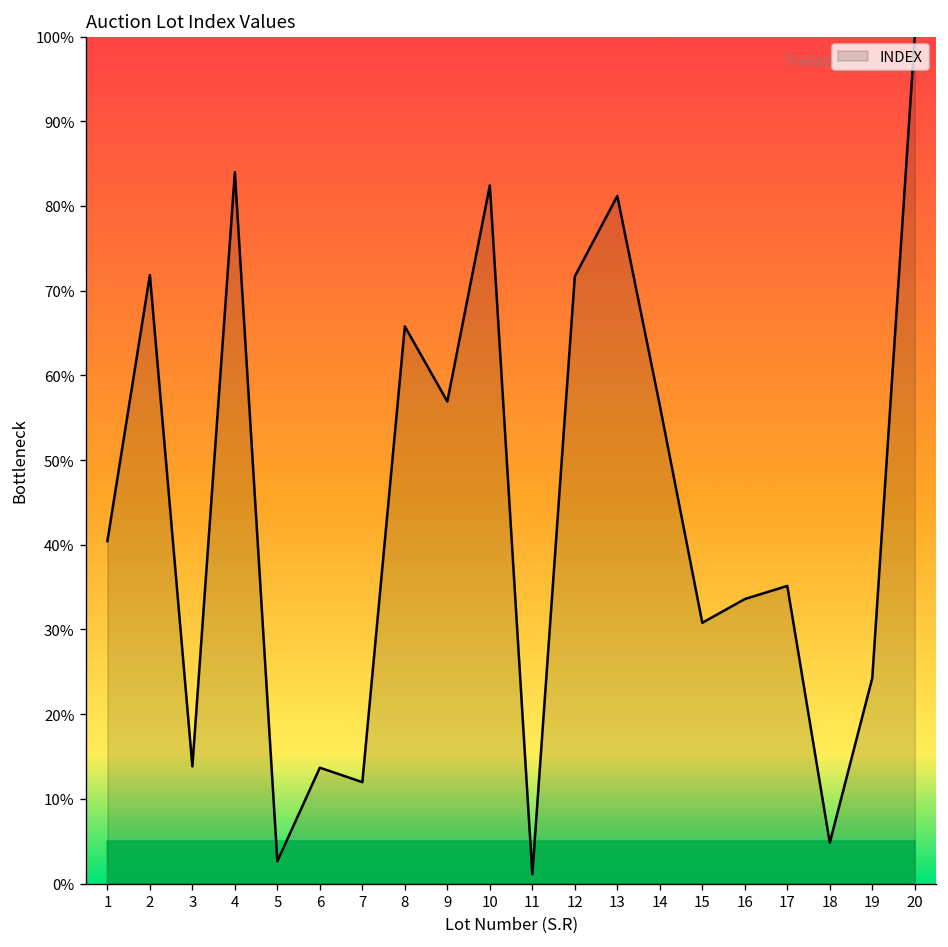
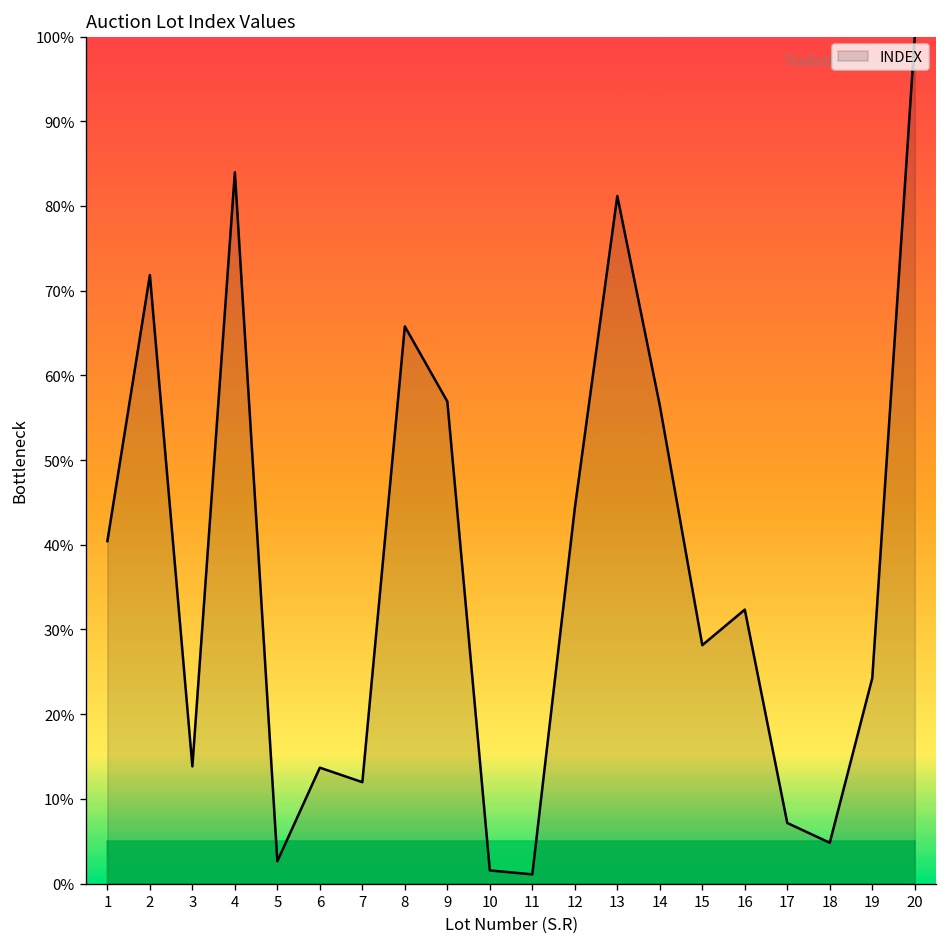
INDEX, 10: 82% -> 2%
INDEX, 12: 72% -> 44%
INDEX, 15: 31% -> 28%
INDEX, 16: 34% -> 32%
INDEX, 17: 35% -> 7%
